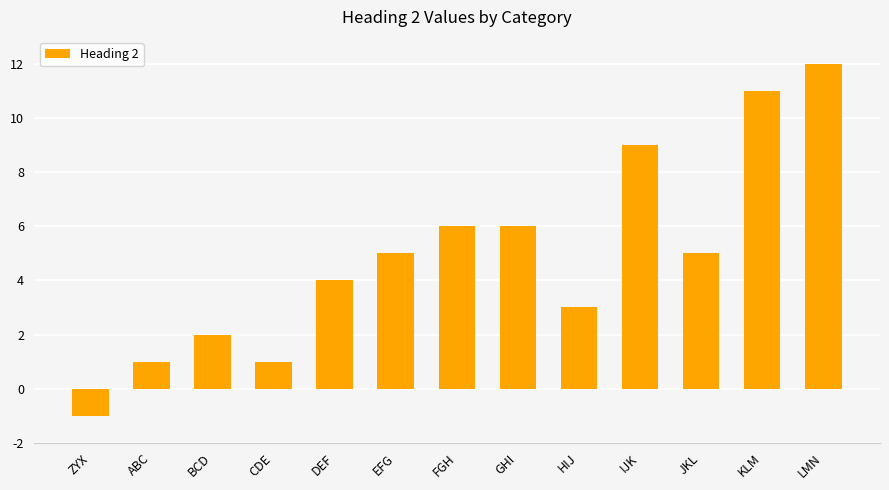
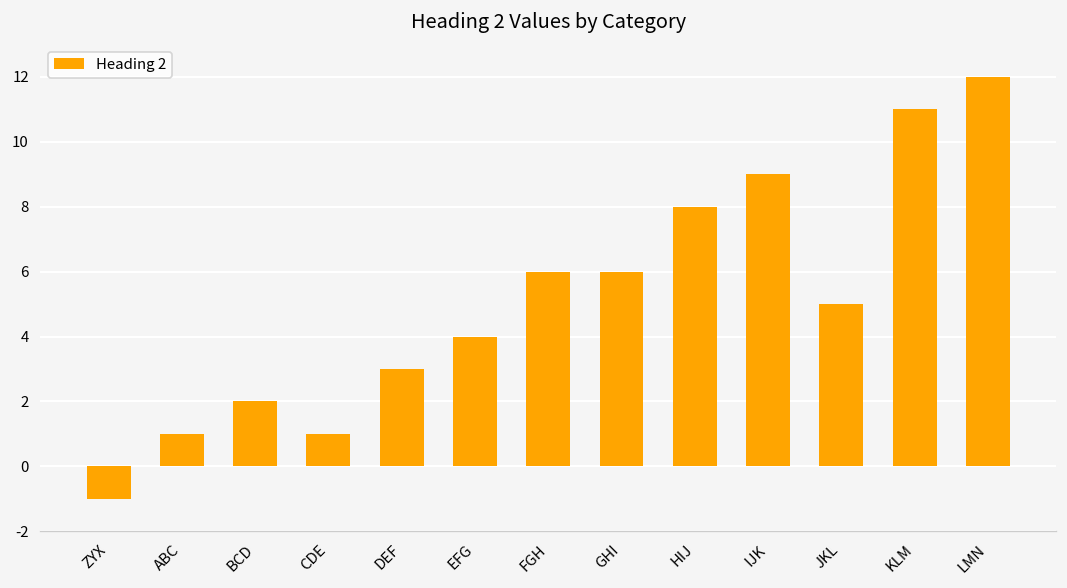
DEF: 4 -> 3
EFG: 5 -> 4
HIJ: 3 -> 8
